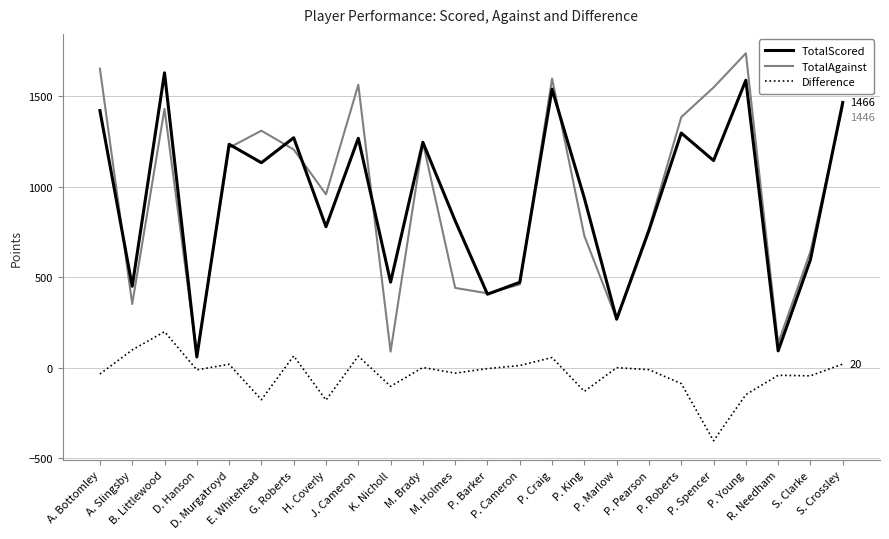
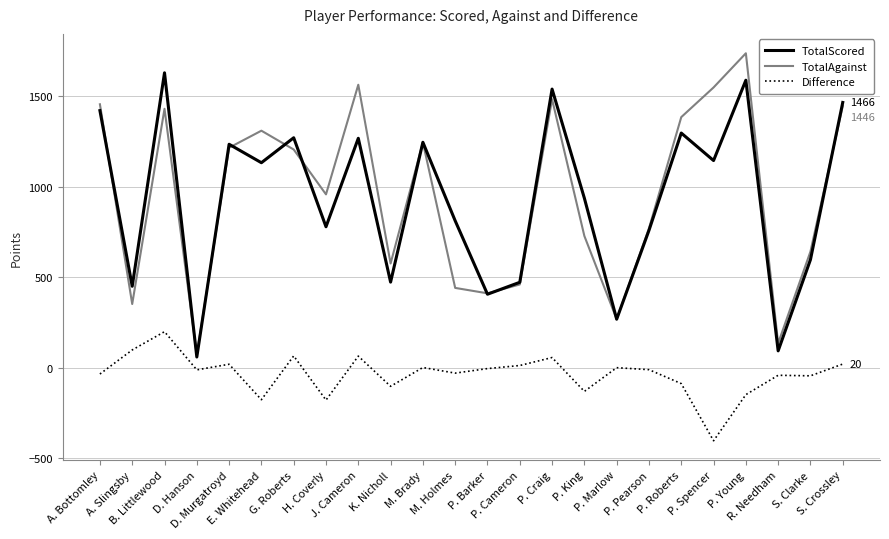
TotalAgainst, A. Bottomley: 1650 -> 1460
TotalAgainst, K. Nicholl: 90 -> 580
TotalAgainst, P. Craig: 1600 -> 1480
